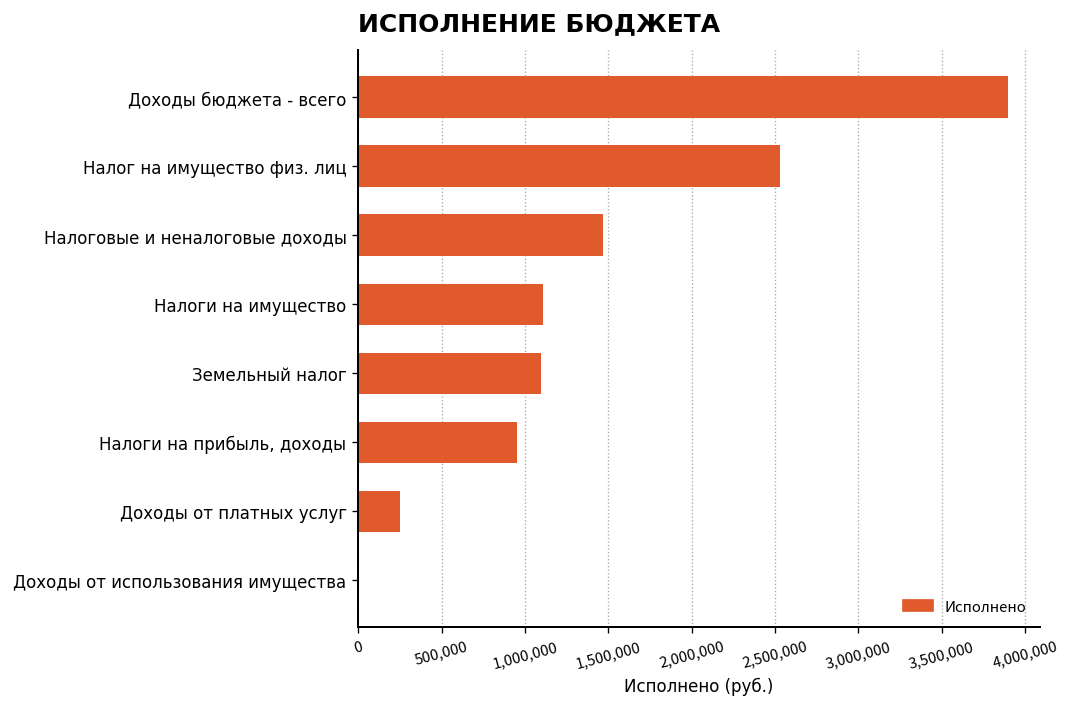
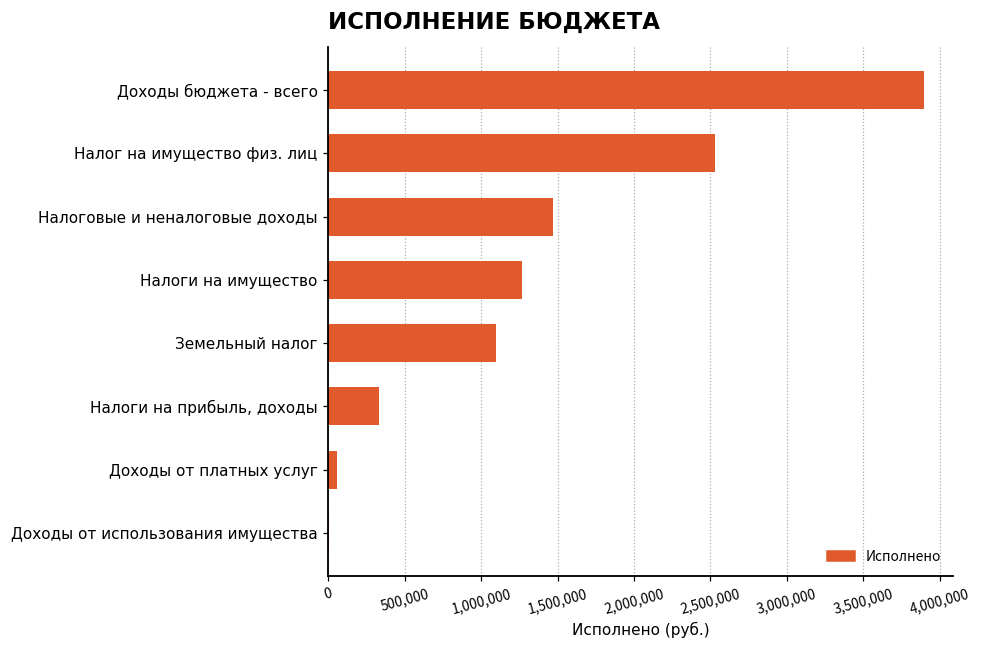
Налоги на имущество: 1,110,000 -> 1,270,000
Налоги на прибыль, доходы: 960,000 -> 330,000
Доходы от платных услуг: 250,000 -> 60,000
